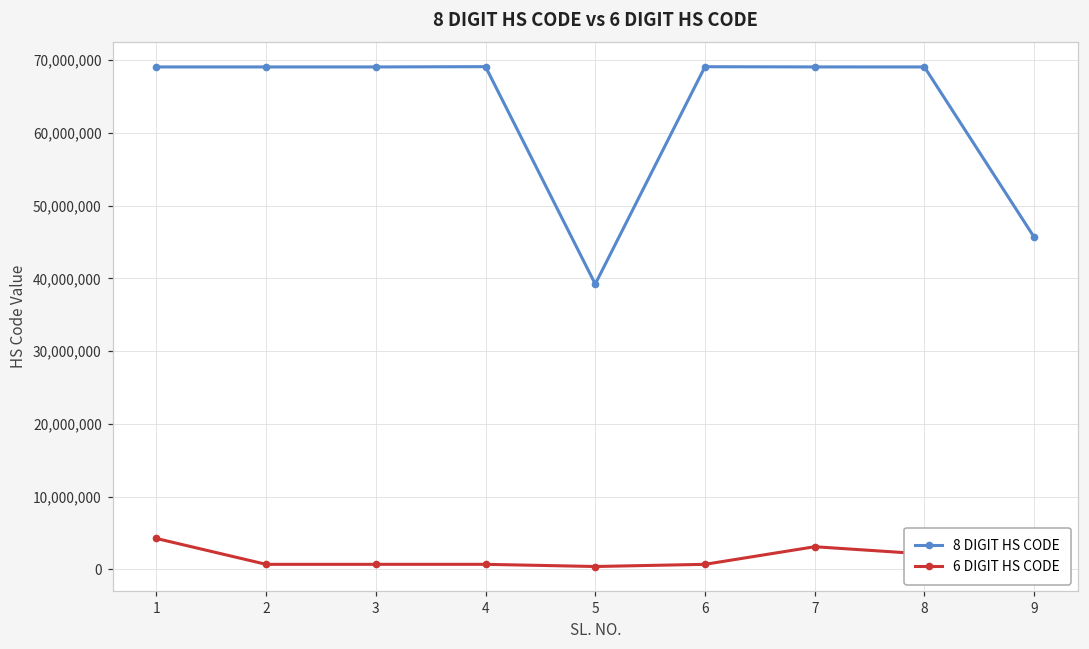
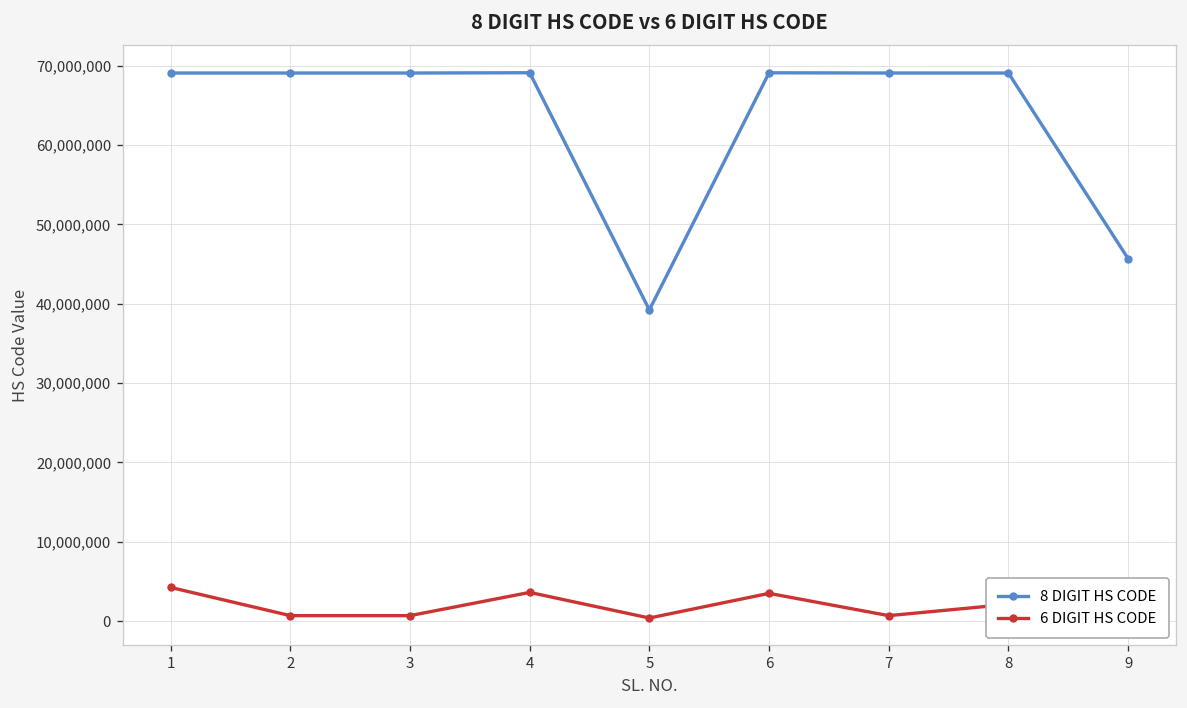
6 DIGIT HS CODE, 4: 1,000,000 -> 4,000,000
6 DIGIT HS CODE, 6: 1,000,000 -> 3,000,000
6 DIGIT HS CODE, 7: 3,000,000 -> 1,000,000
